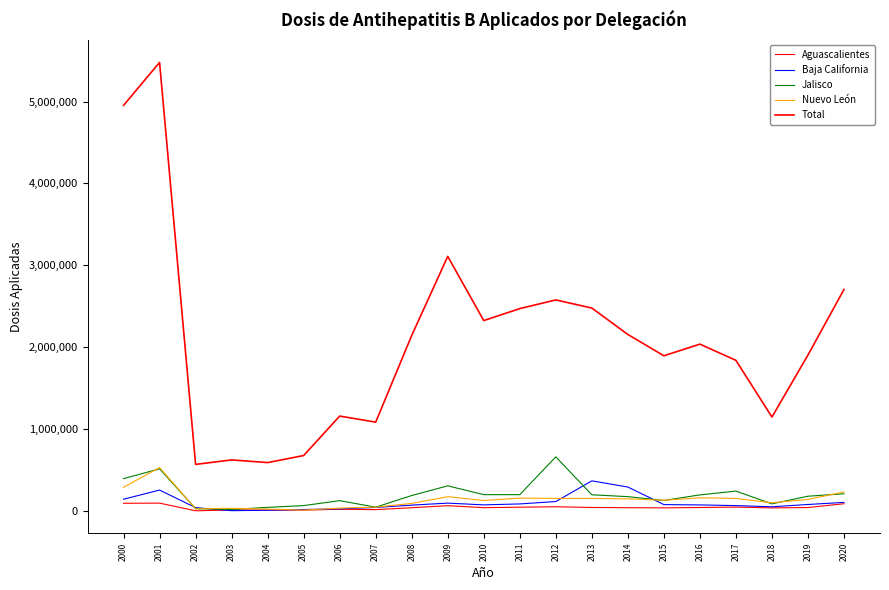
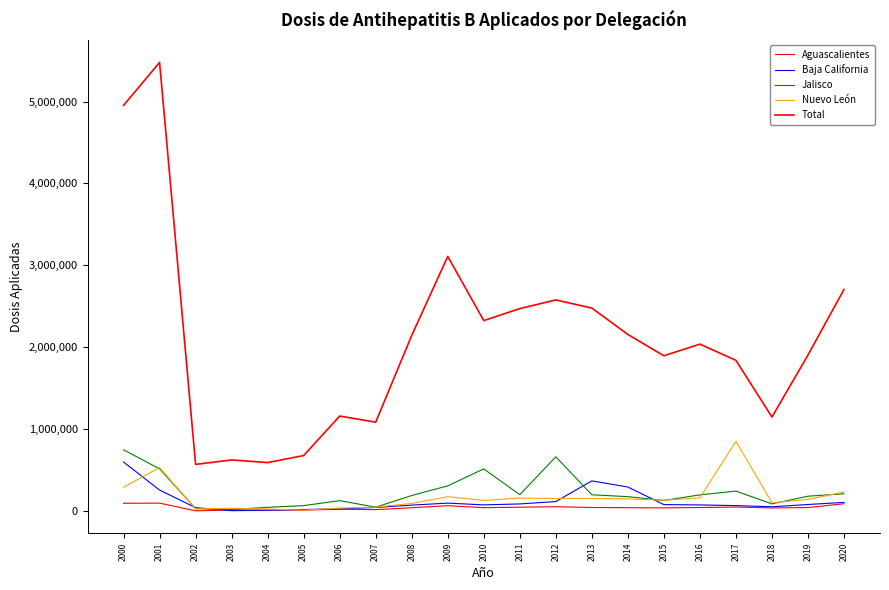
Baja California, 2000: 100,000 -> 600,000
Jalisco, 2000: 400,000 -> 700,000
Jalisco, 2010: 200,000 -> 500,000
Nuevo León, 2017: 200,000 -> 800,000
